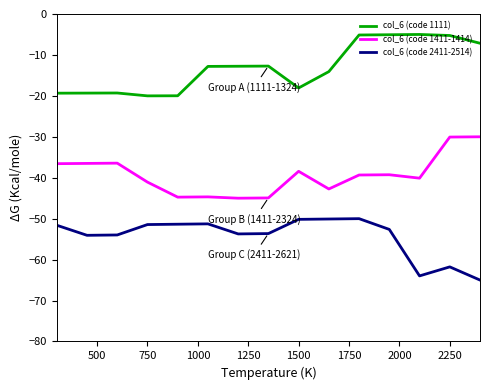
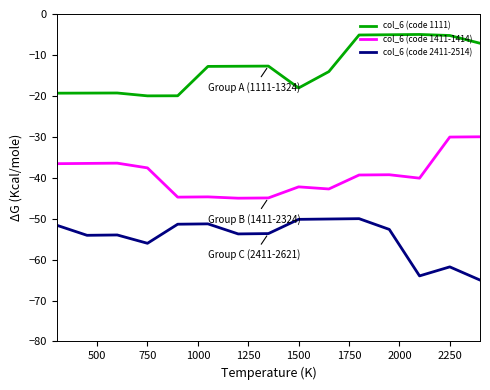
col_6 (code 1411-1414), 750: -41 -> -38
col_6 (code 2411-2514), 750: -51 -> -56
col_6 (code 1411-1414), 1500: -38 -> -42
